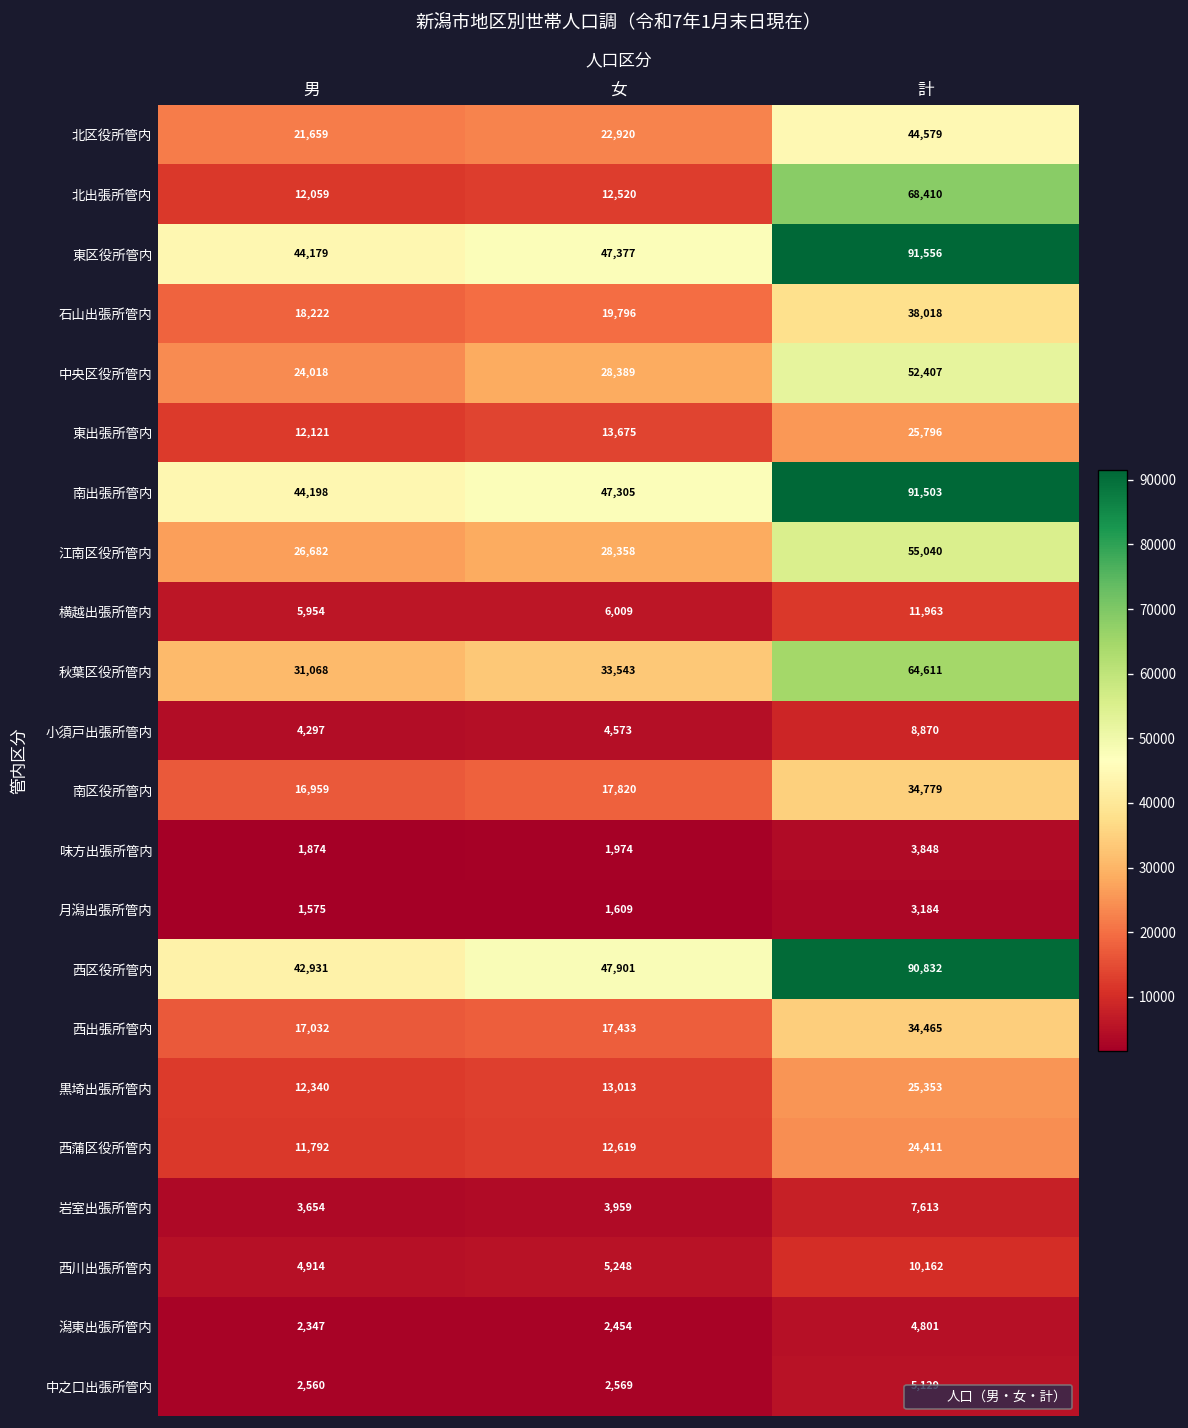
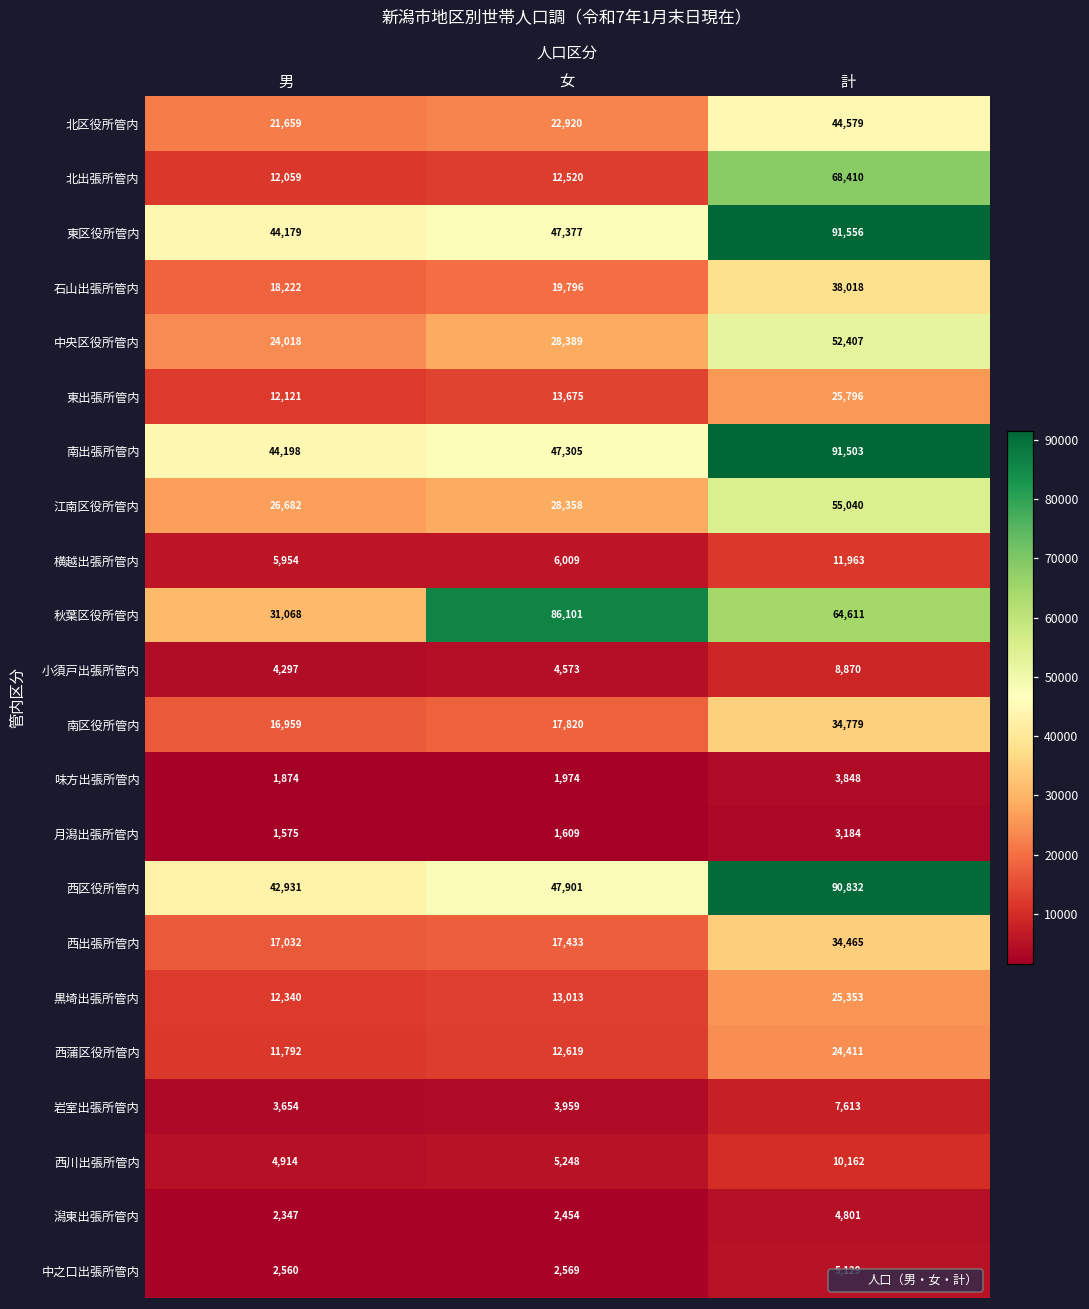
秋葉区役所管内, 女: 33,543 -> 86,101
